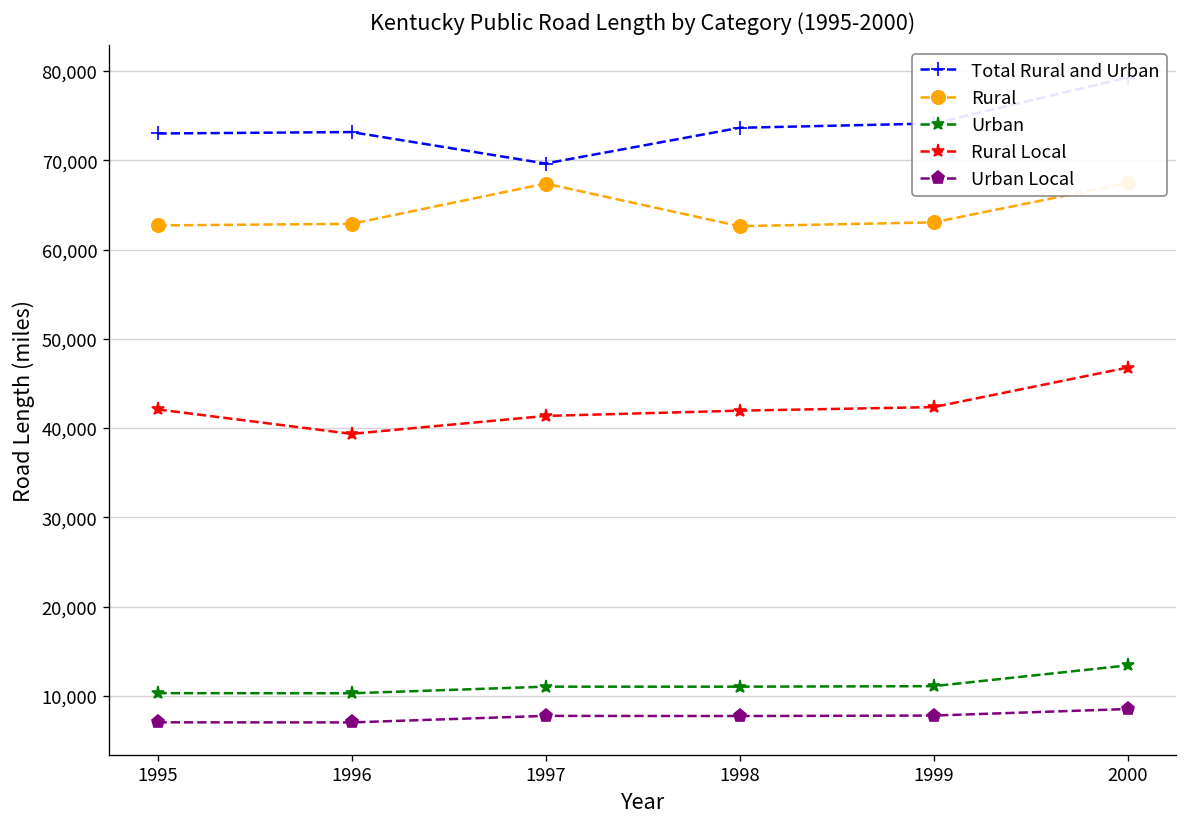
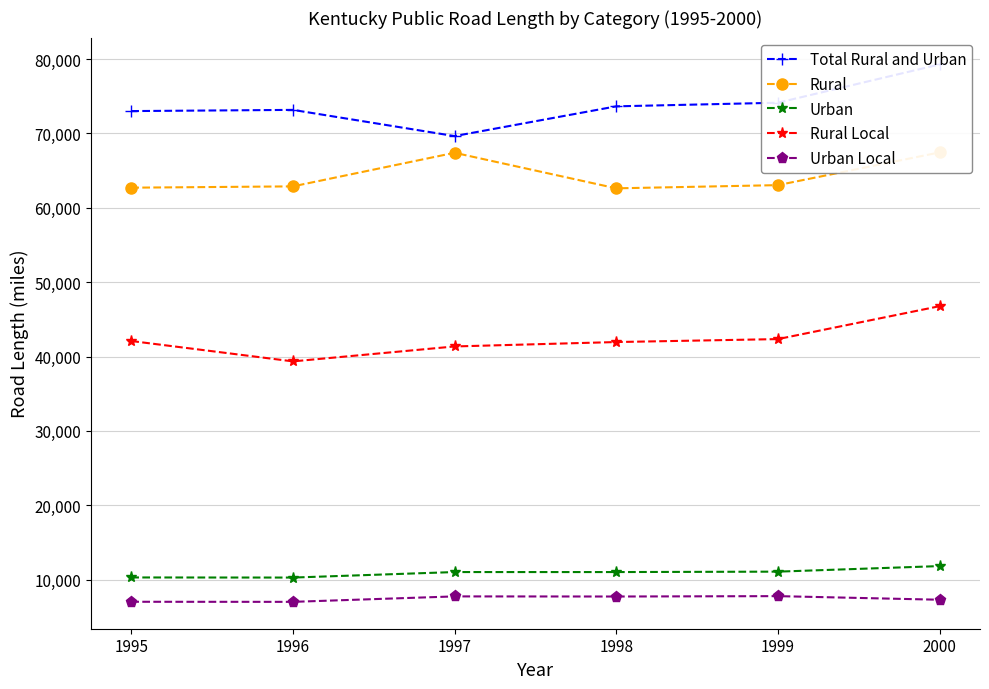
Urban, 2000: 13,000 -> 12,000
Urban Local, 2000: 9,000 -> 7,000
